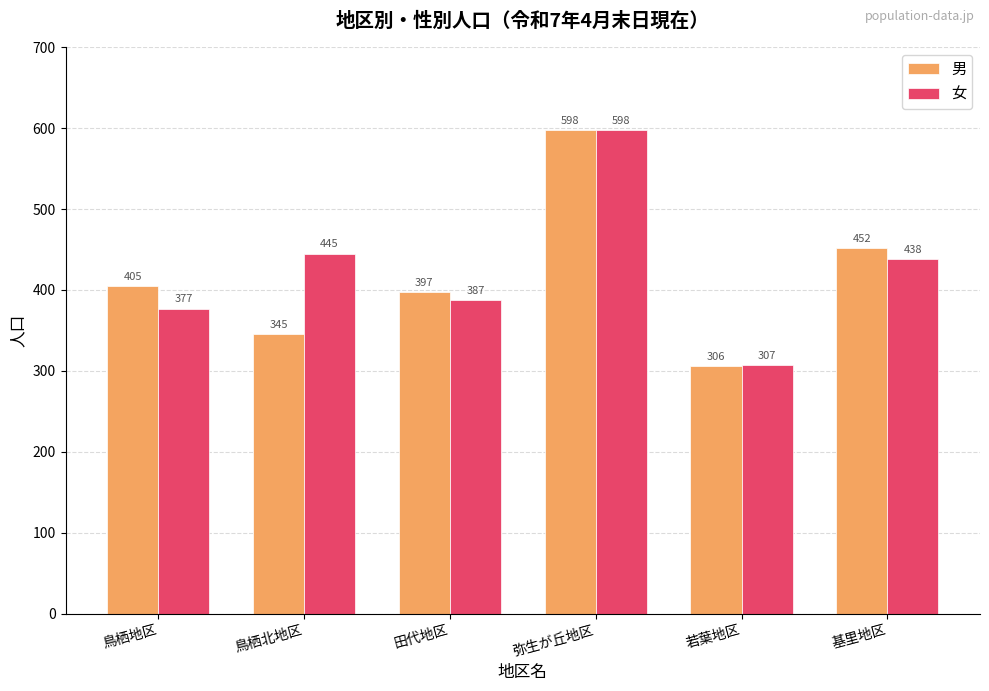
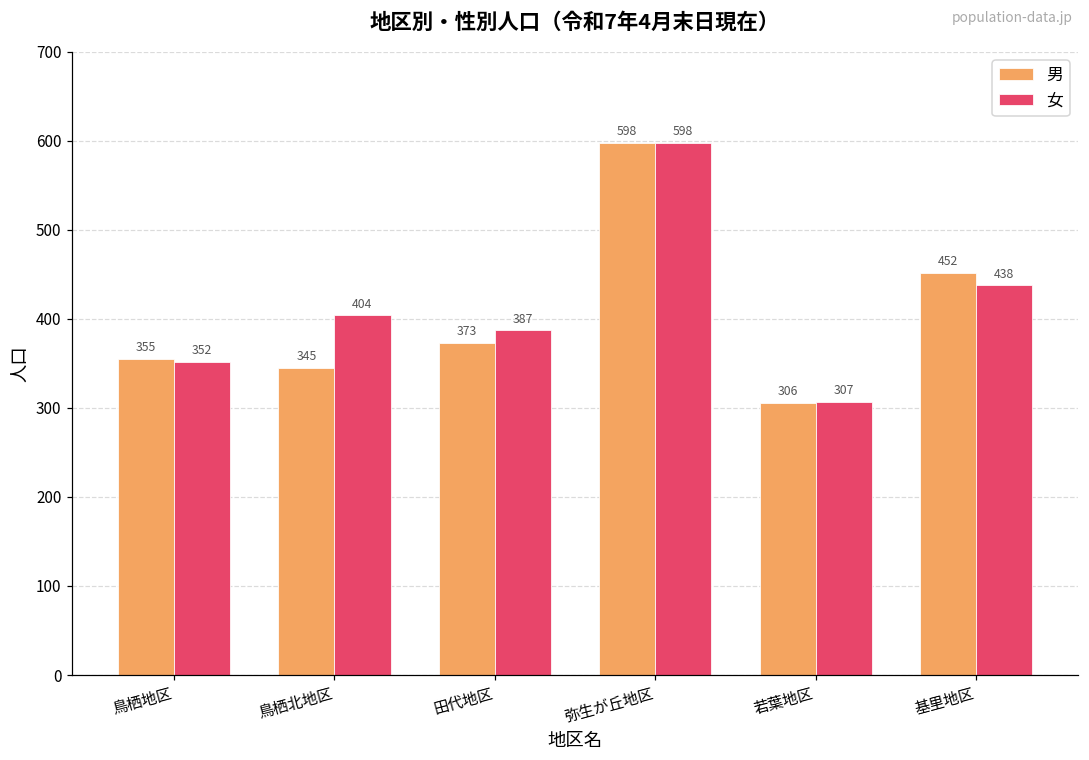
男, 鳥栖地区: 405 -> 355
女, 鳥栖地区: 377 -> 352
女, 鳥栖北地区: 445 -> 404
男, 田代地区: 397 -> 373
